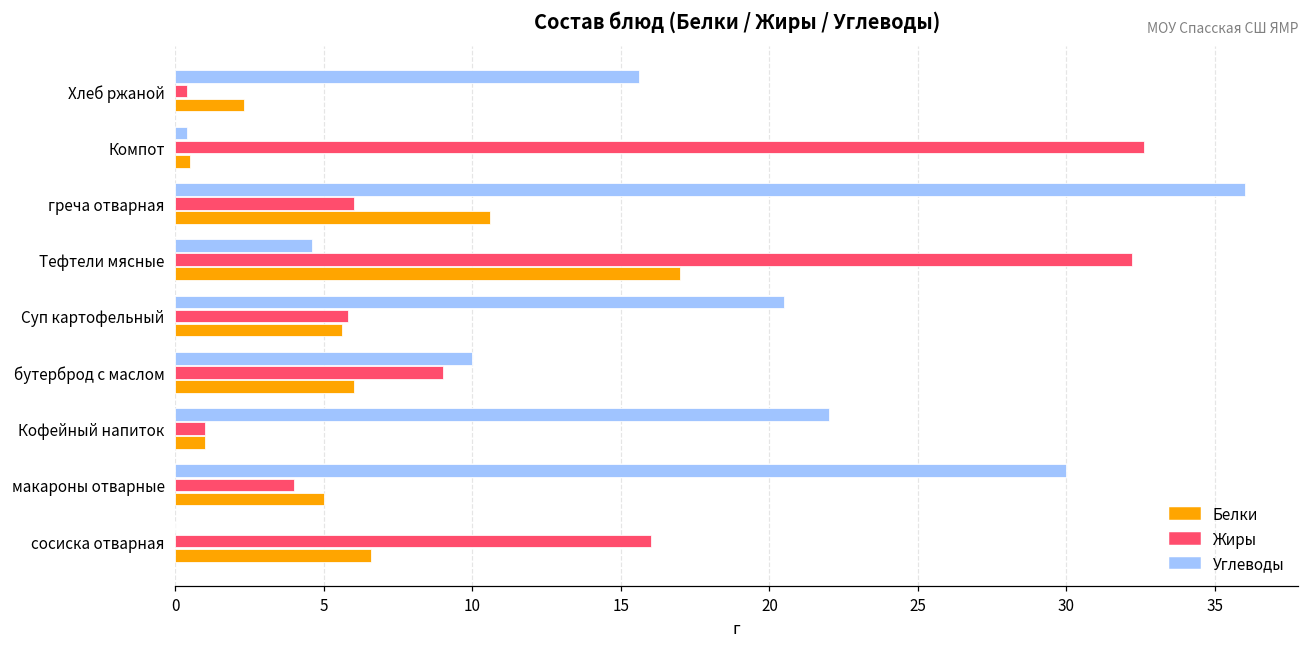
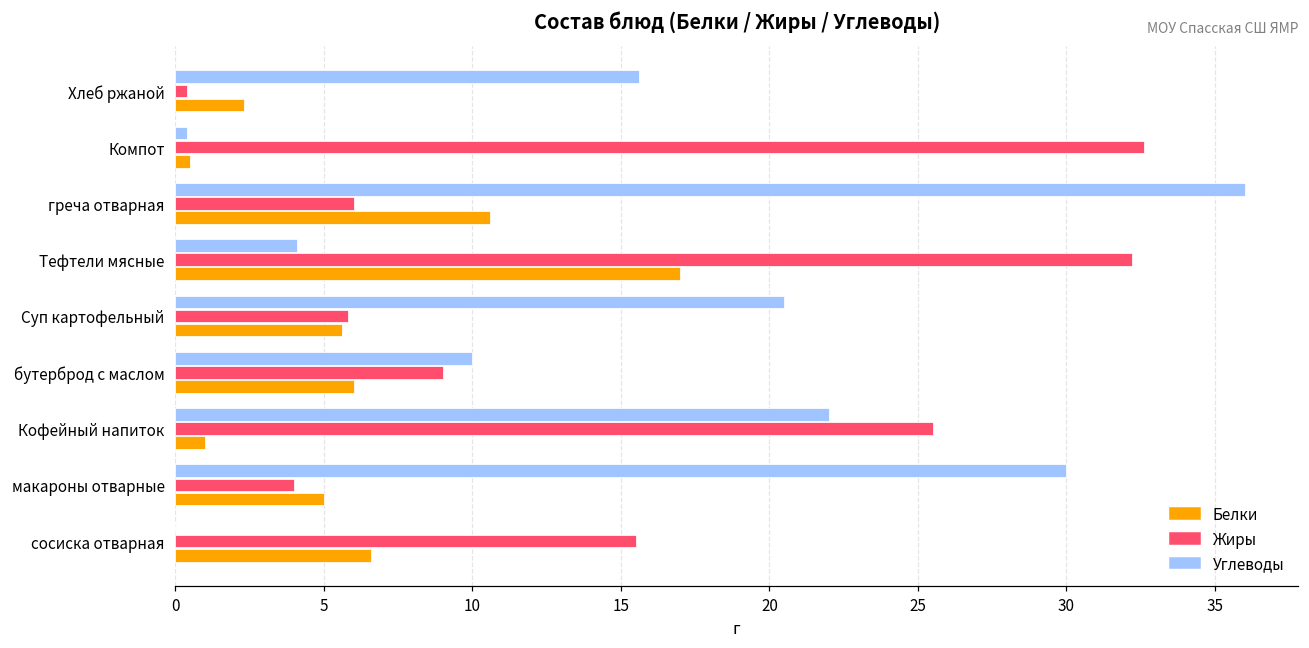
Углеводы, Тефтели мясные: 4.6 -> 4.1
Жиры, Кофейный напиток: 1.0 -> 25.5
Жиры, сосиска отварная: 16.0 -> 15.5
